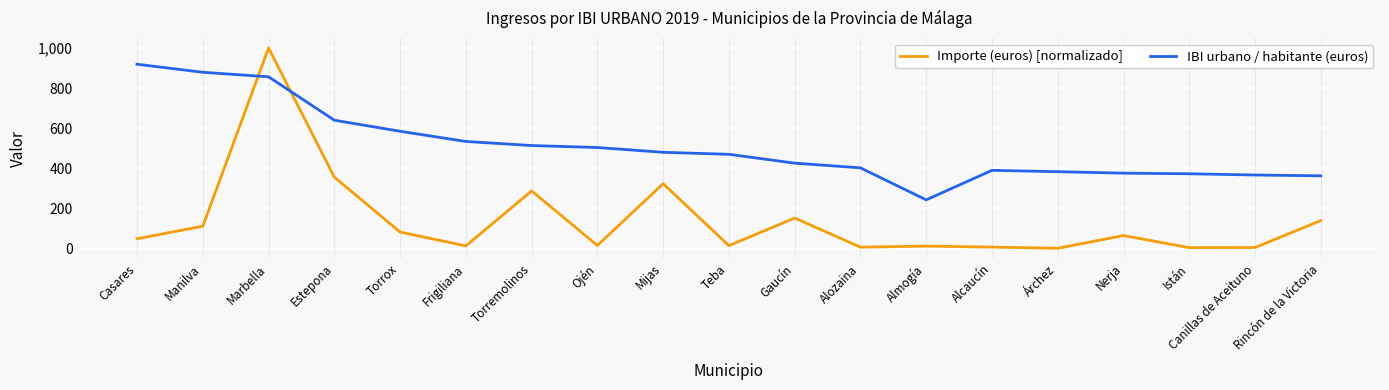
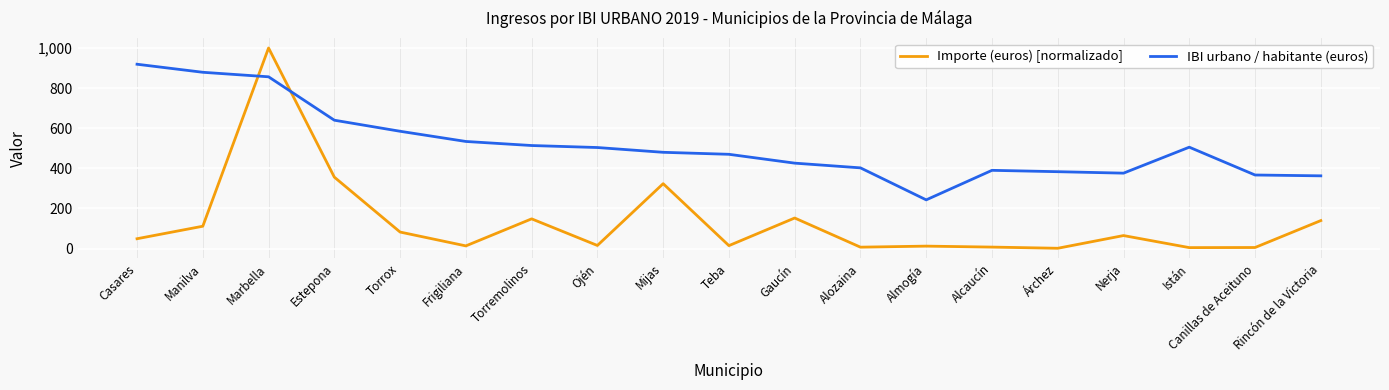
Importe (euros) [normalizado], Torremolinos: 290 -> 150
IBI urbano / habitante (euros), Istán: 370 -> 510
